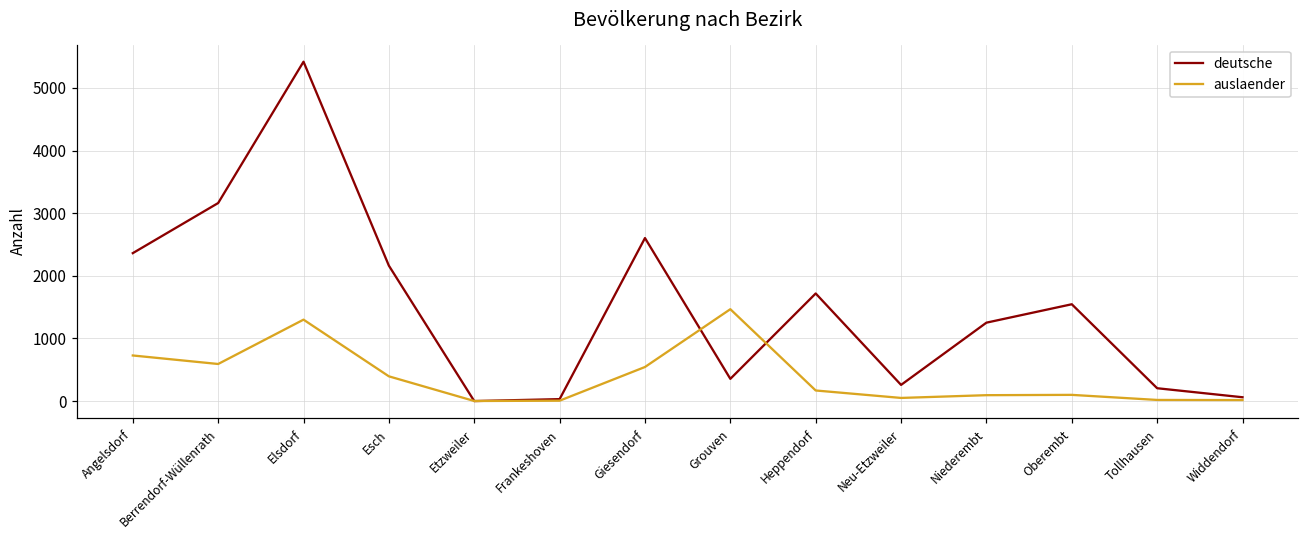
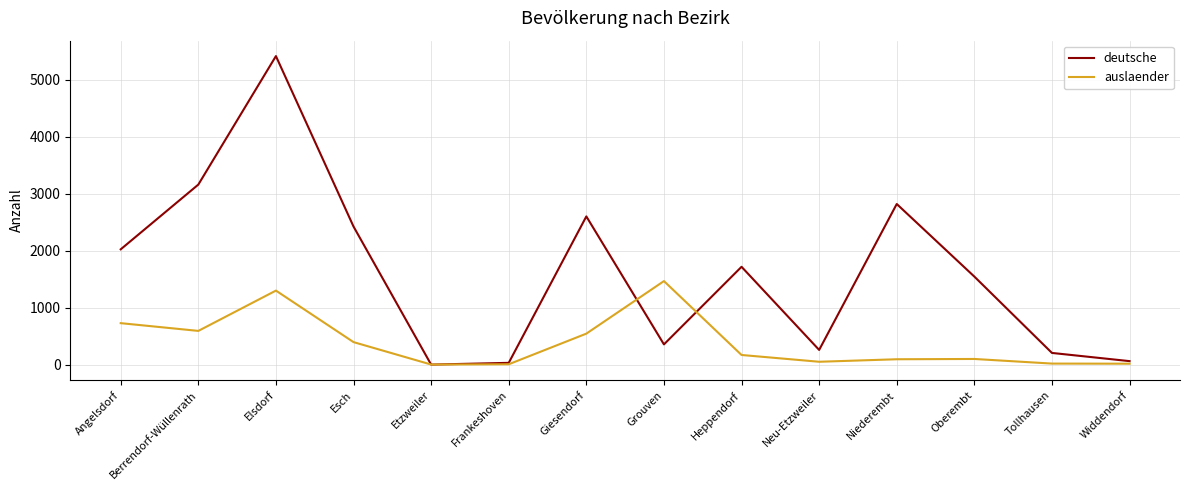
deutsche, Angelsdorf: 2400 -> 2000
deutsche, Esch: 2200 -> 2400
deutsche, Niederembt: 1300 -> 2800
